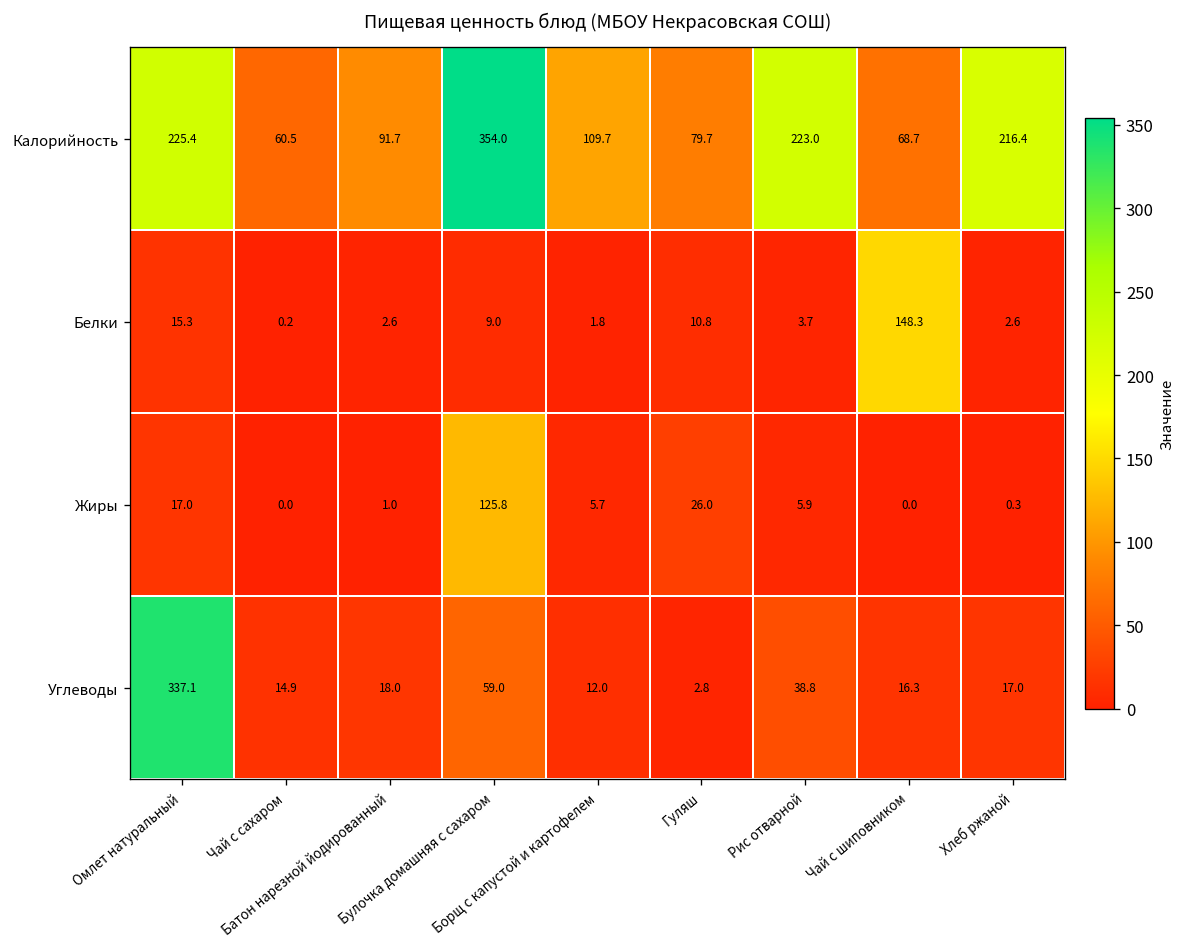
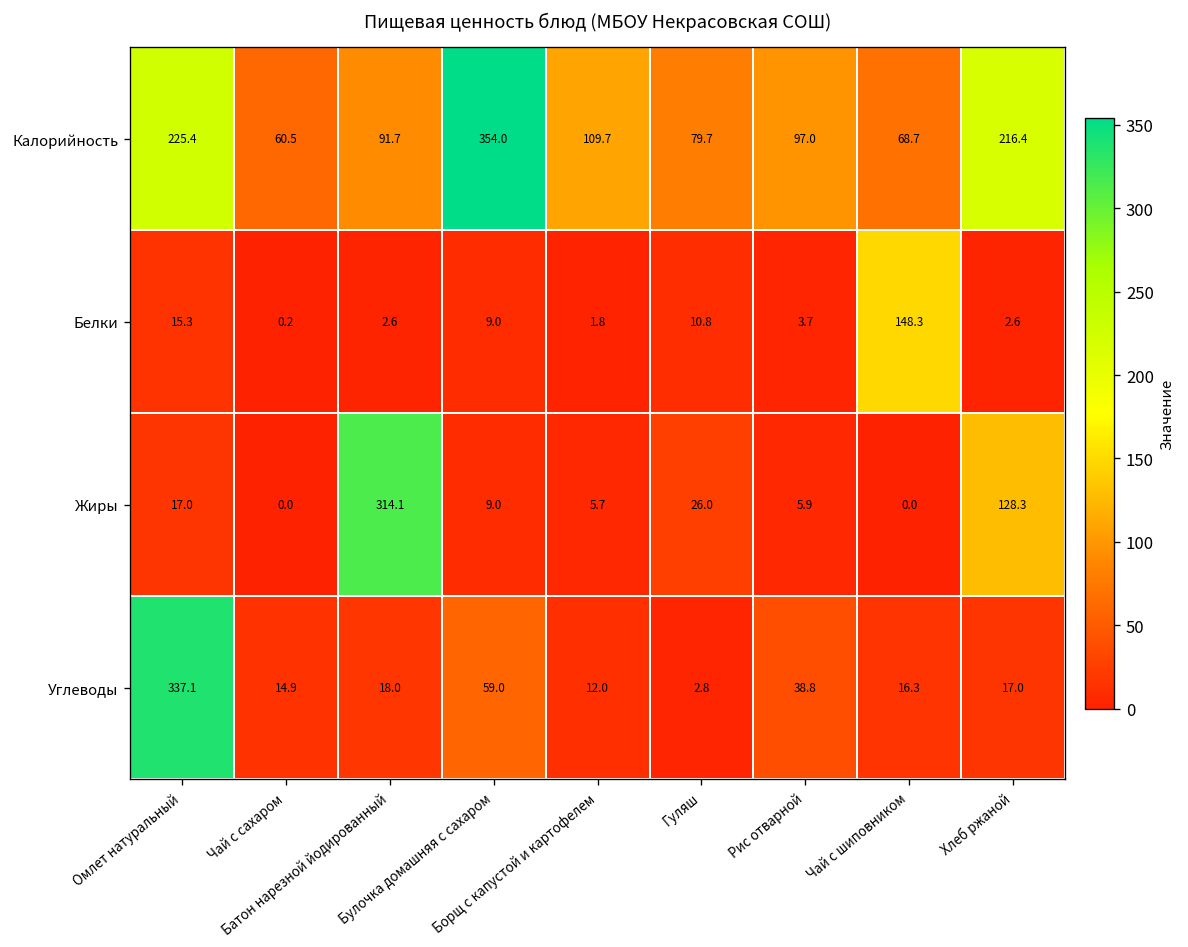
Калорийность, Рис отварной: 223.0 -> 97.0
Жиры, Батон нарезной йодированный: 1.0 -> 314.1
Жиры, Булочка домашняя с сахаром: 125.8 -> 9.0
Жиры, Хлеб ржаной: 0.3 -> 128.3
